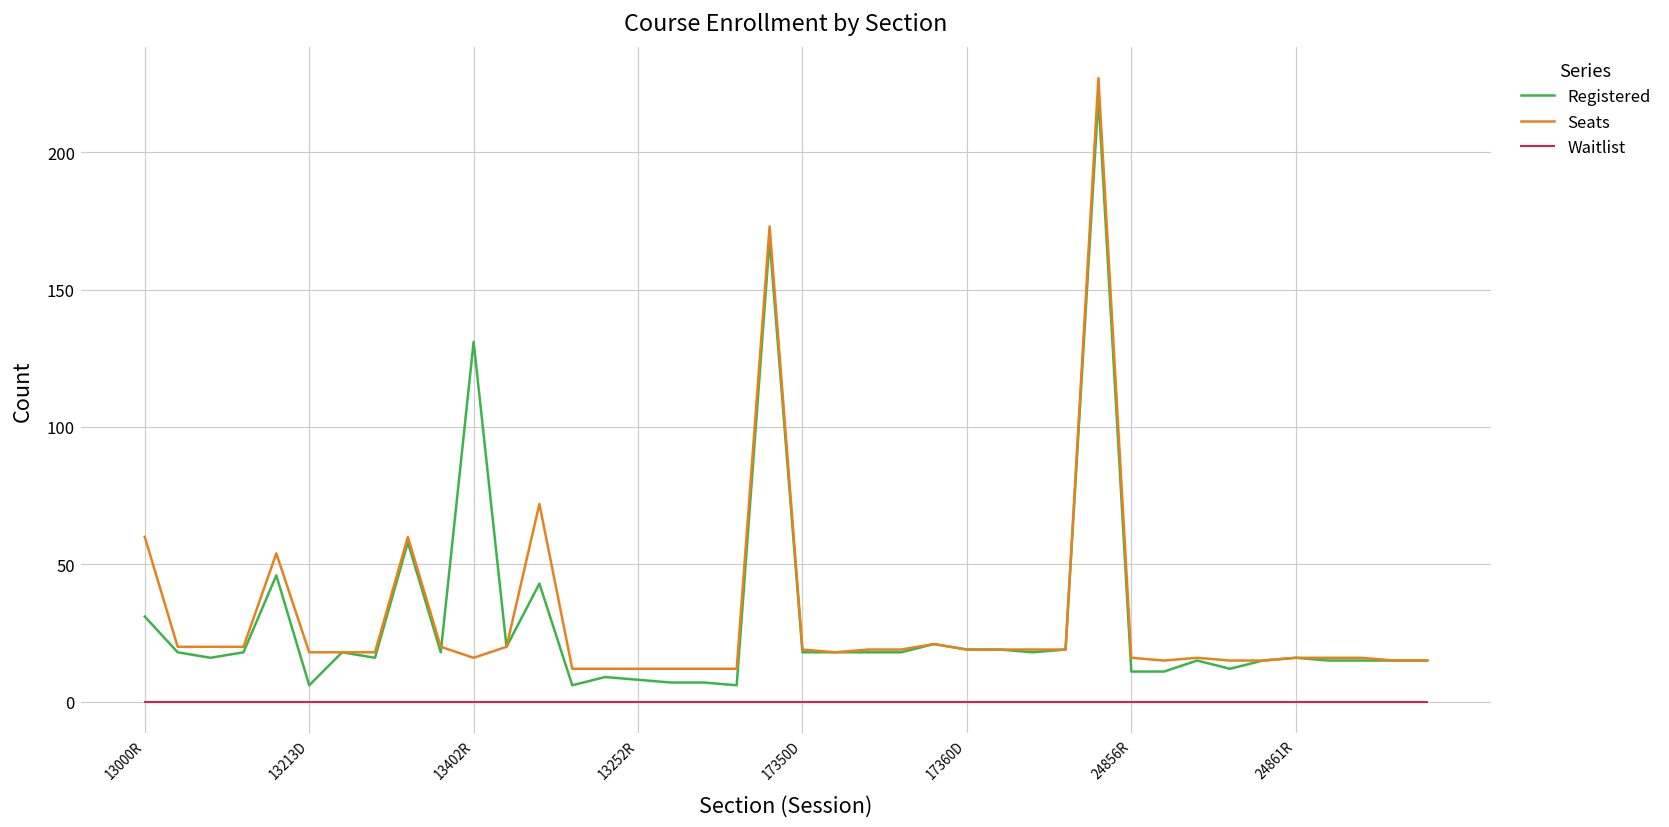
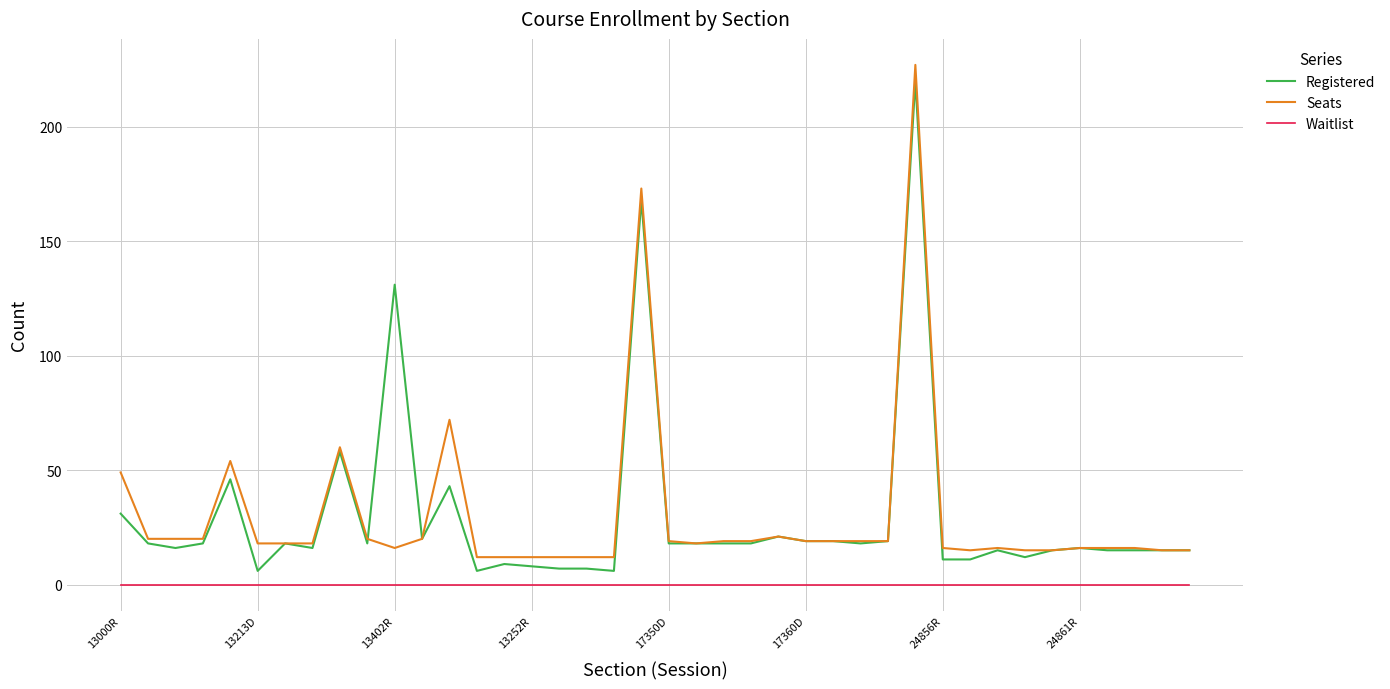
Seats, 13000R: 60 -> 49
